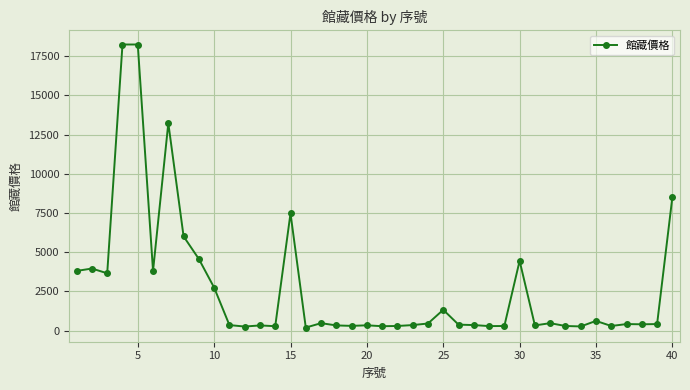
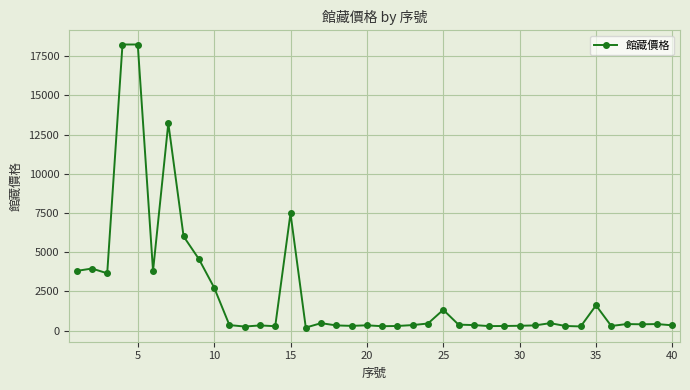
30: 4400 -> 300
35: 600 -> 1600
40: 8500 -> 300
